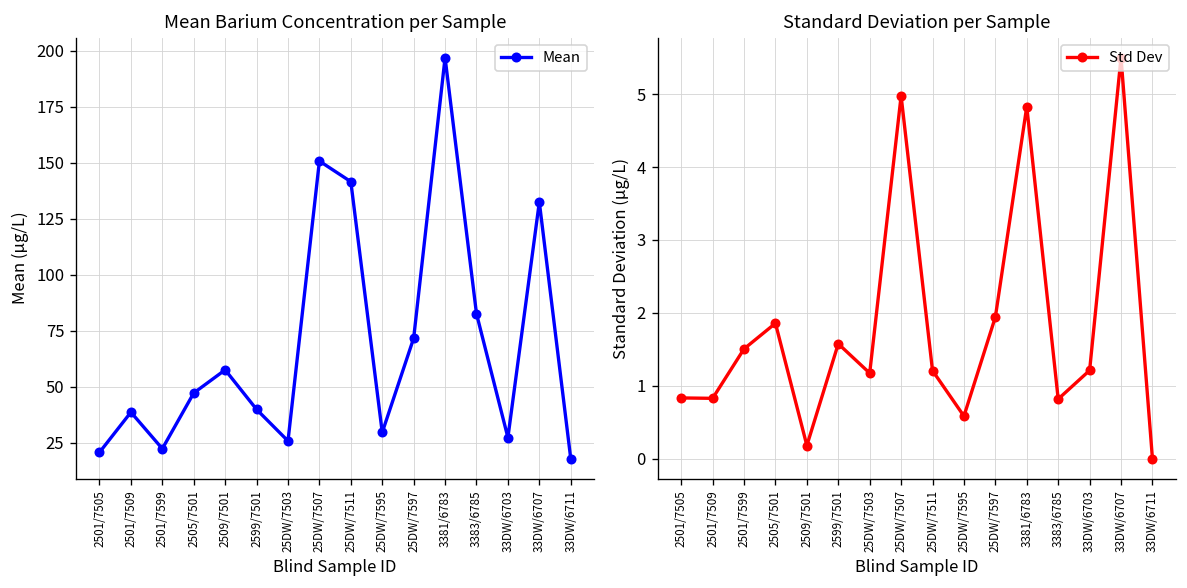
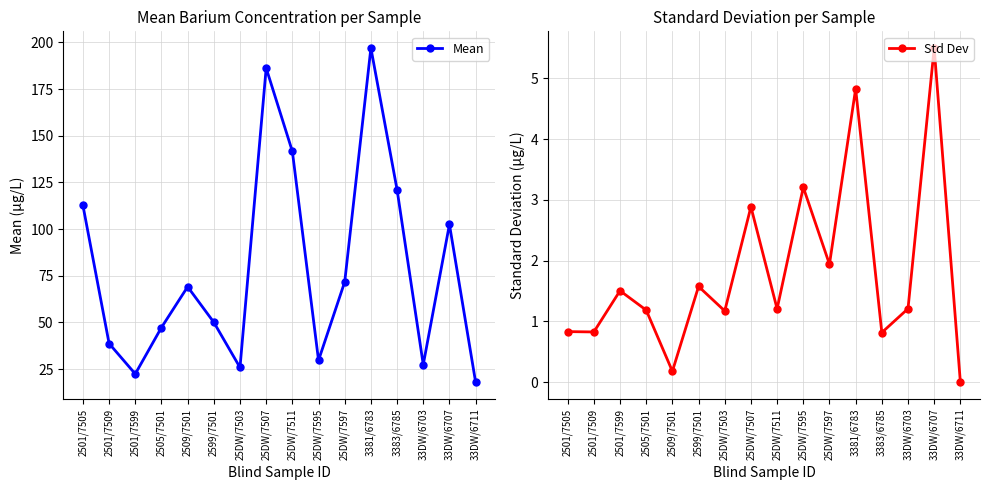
Mean Barium Concentration per Sample, 2501/7505: 21 -> 113
Mean Barium Concentration per Sample, 2509/7501: 58 -> 69
Mean Barium Concentration per Sample, 2599/7501: 40 -> 50
Mean Barium Concentration per Sample, 25DW/7507: 151 -> 186
Mean Barium Concentration per Sample, 3383/6785: 83 -> 121
Mean Barium Concentration per Sample, 33DW/6707: 133 -> 103
Standard Deviation per Sample, 2505/7501: 1.9 -> 1.2
Standard Deviation per Sample, 25DW/7507: 5.0 -> 2.9
Standard Deviation per Sample, 25DW/7595: 0.6 -> 3.2
